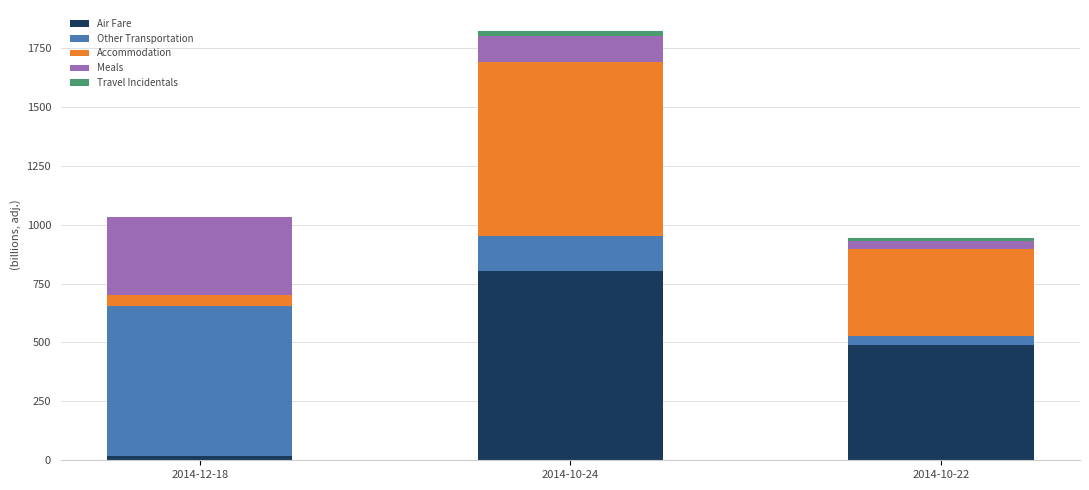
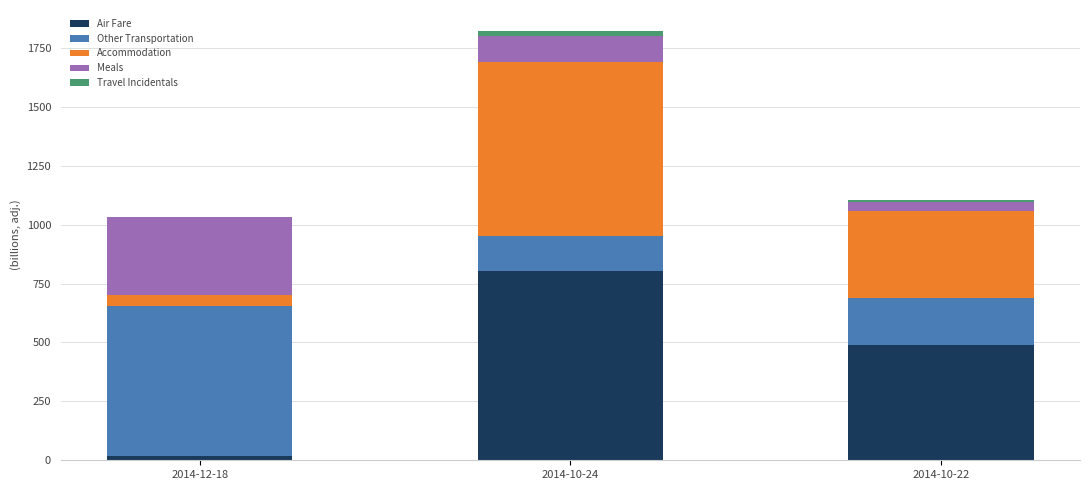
Other Transportation, 2014-10-22: 40 -> 200
